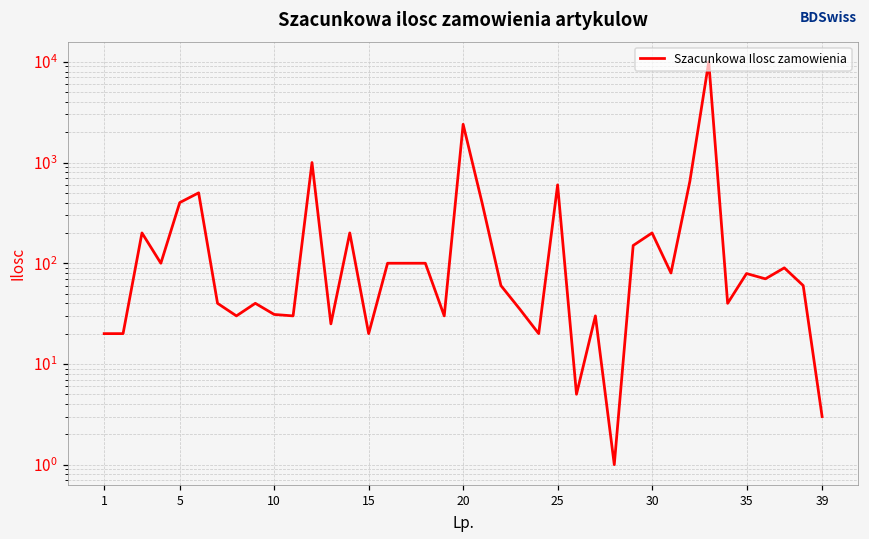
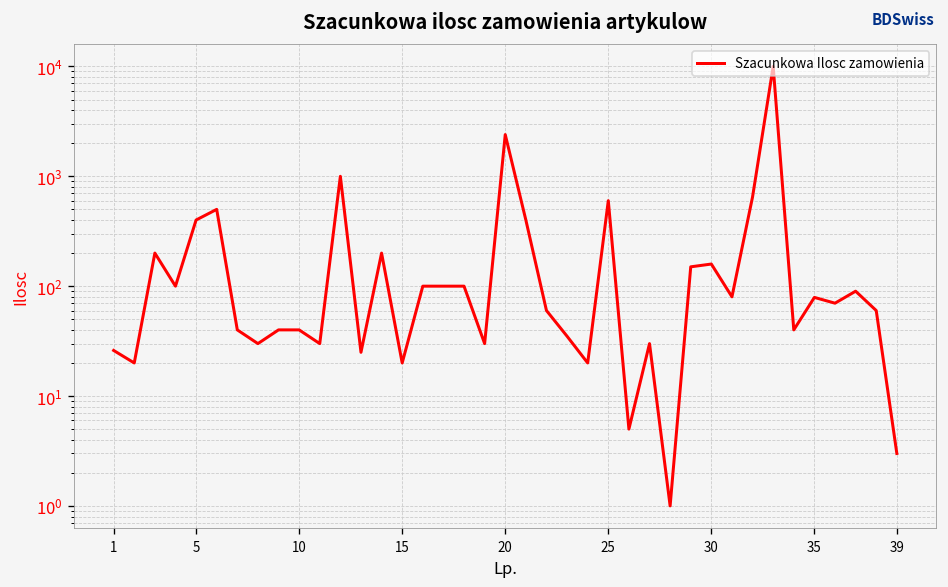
1: 20 -> 26
10: 31 -> 40
30: 200 -> 160
